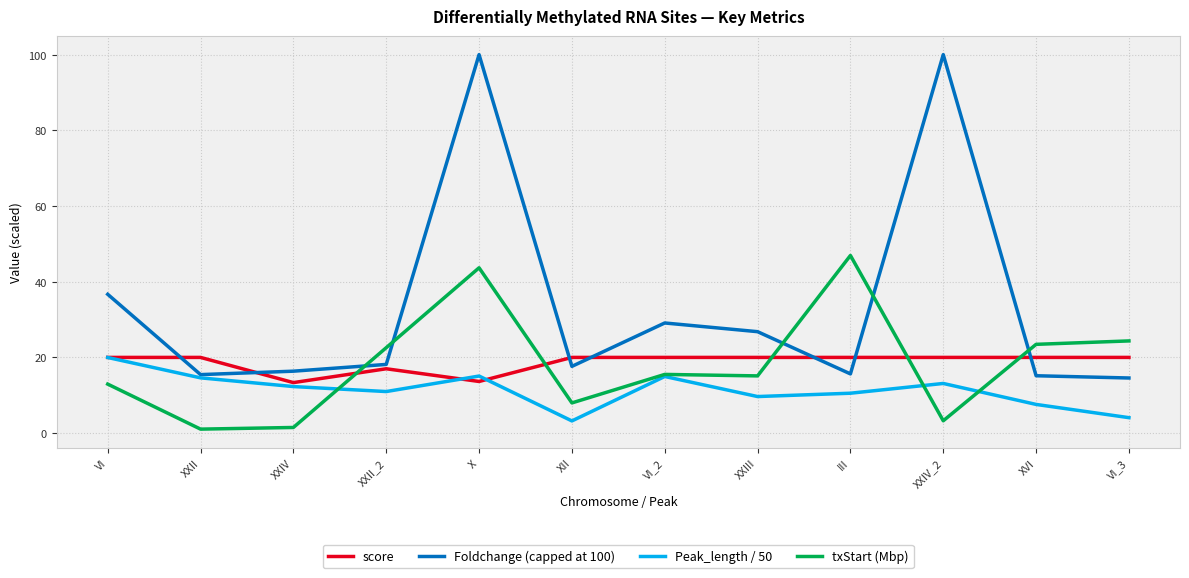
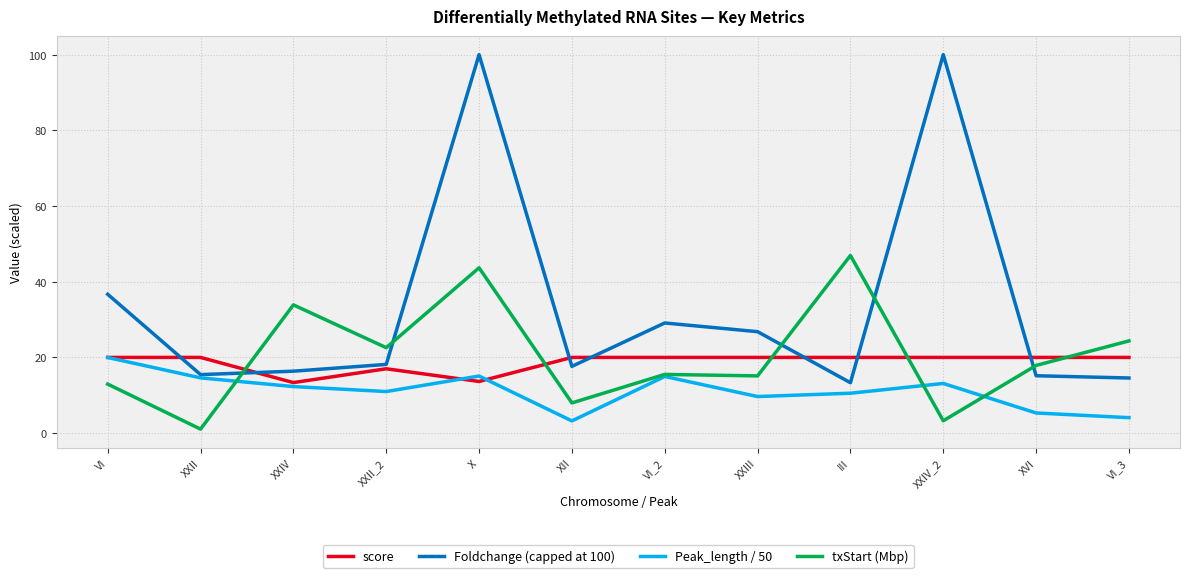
txStart (Mbp), XXIV: 1 -> 34
Foldchange (capped at 100), III: 16 -> 13
Peak_length / 50, XVI: 8 -> 5
txStart (Mbp), XVI: 23 -> 18
